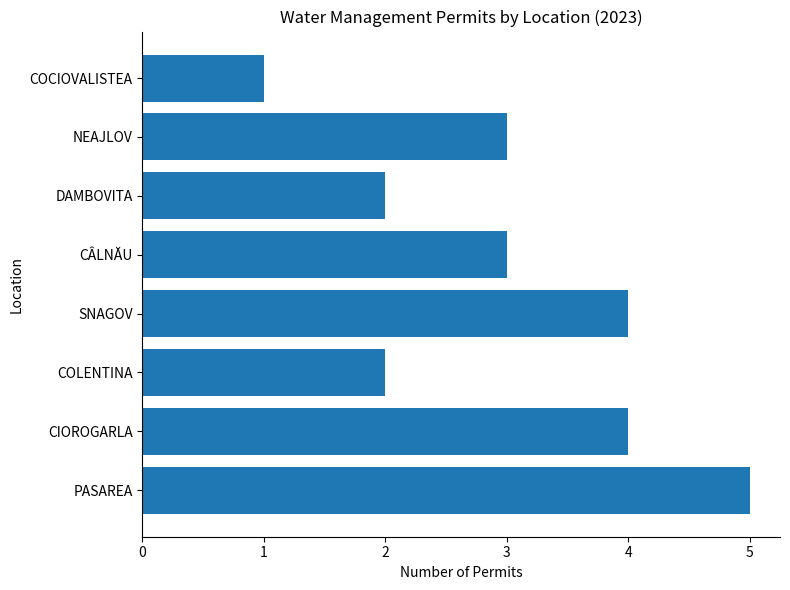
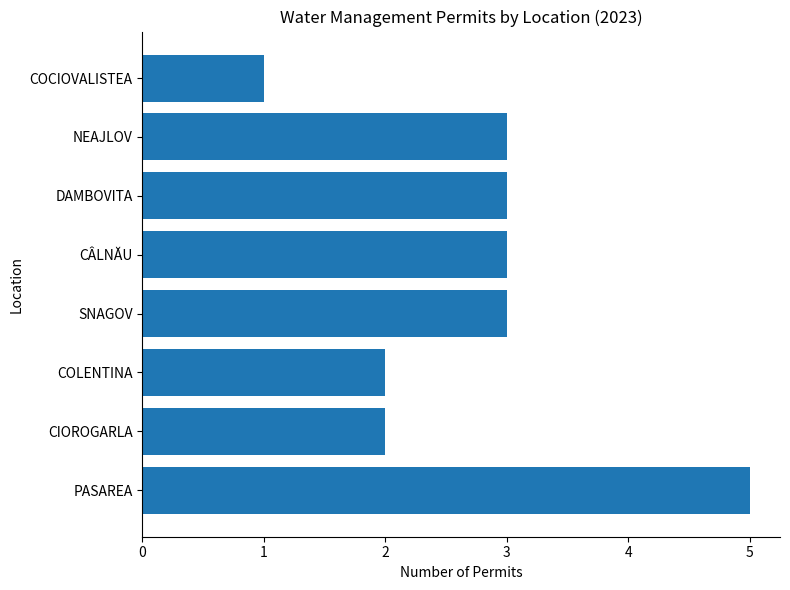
DAMBOVITA: 2 -> 3
SNAGOV: 4 -> 3
CIOROGARLA: 4 -> 2
